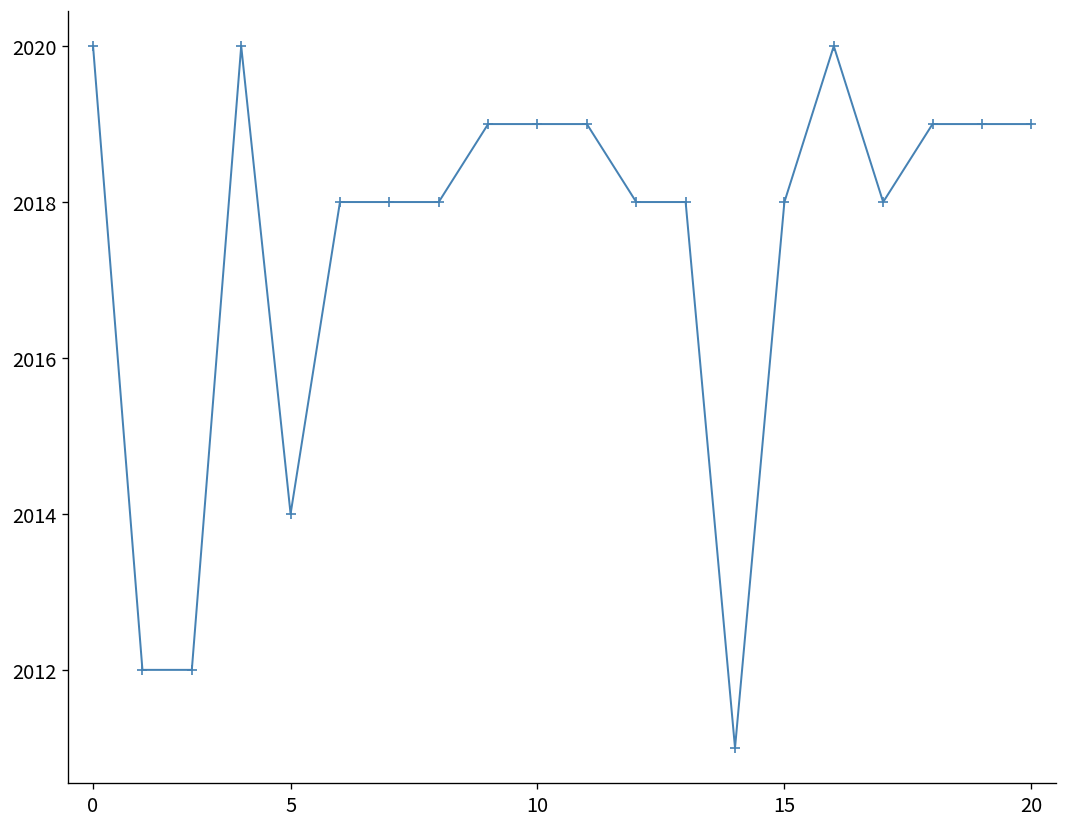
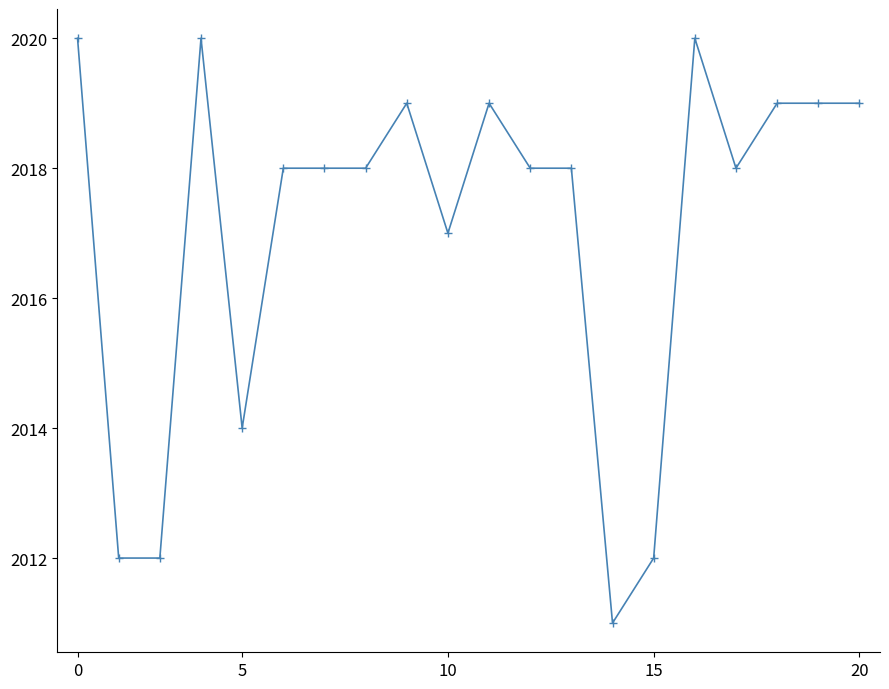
10: 2019 -> 2017
15: 2018 -> 2012
